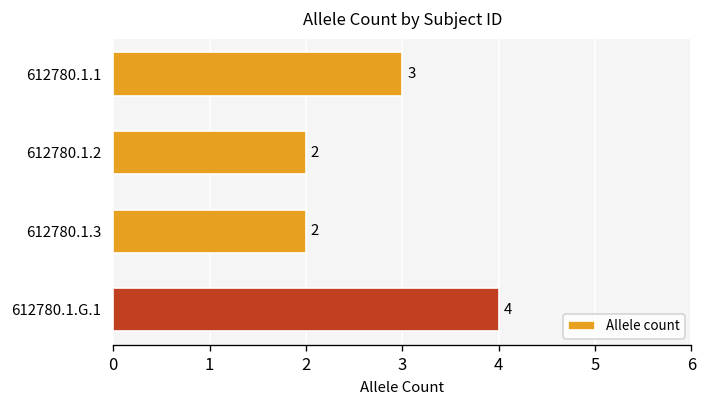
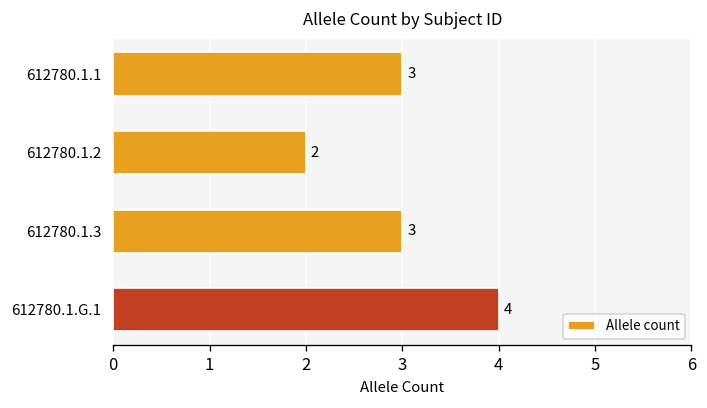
612780.1.3: 2 -> 3
